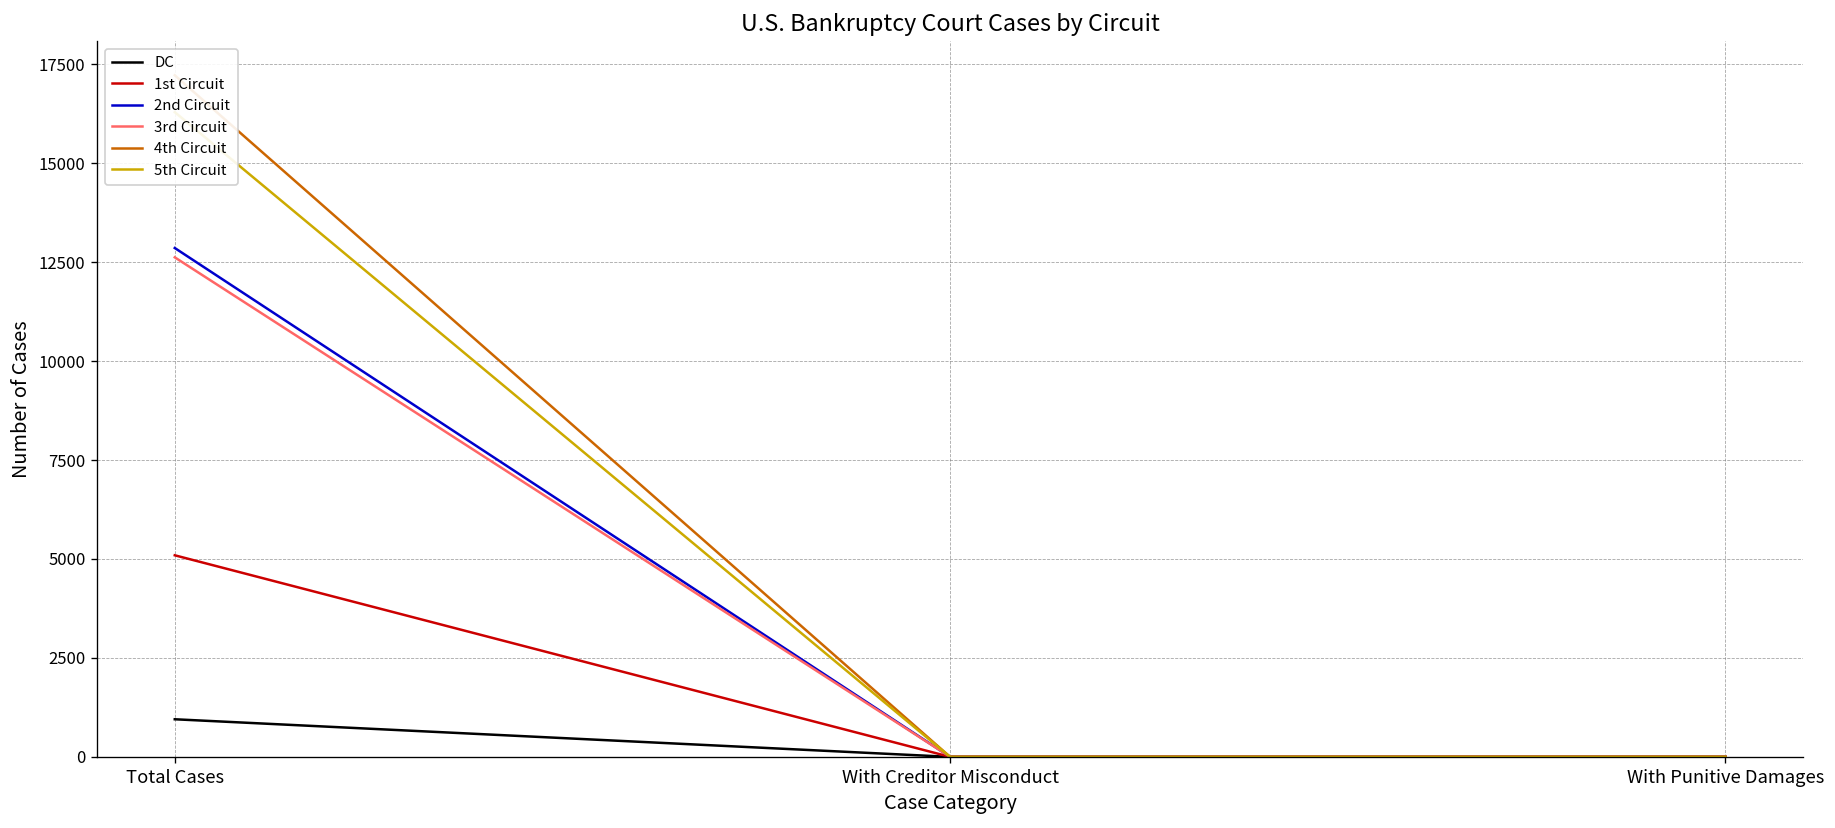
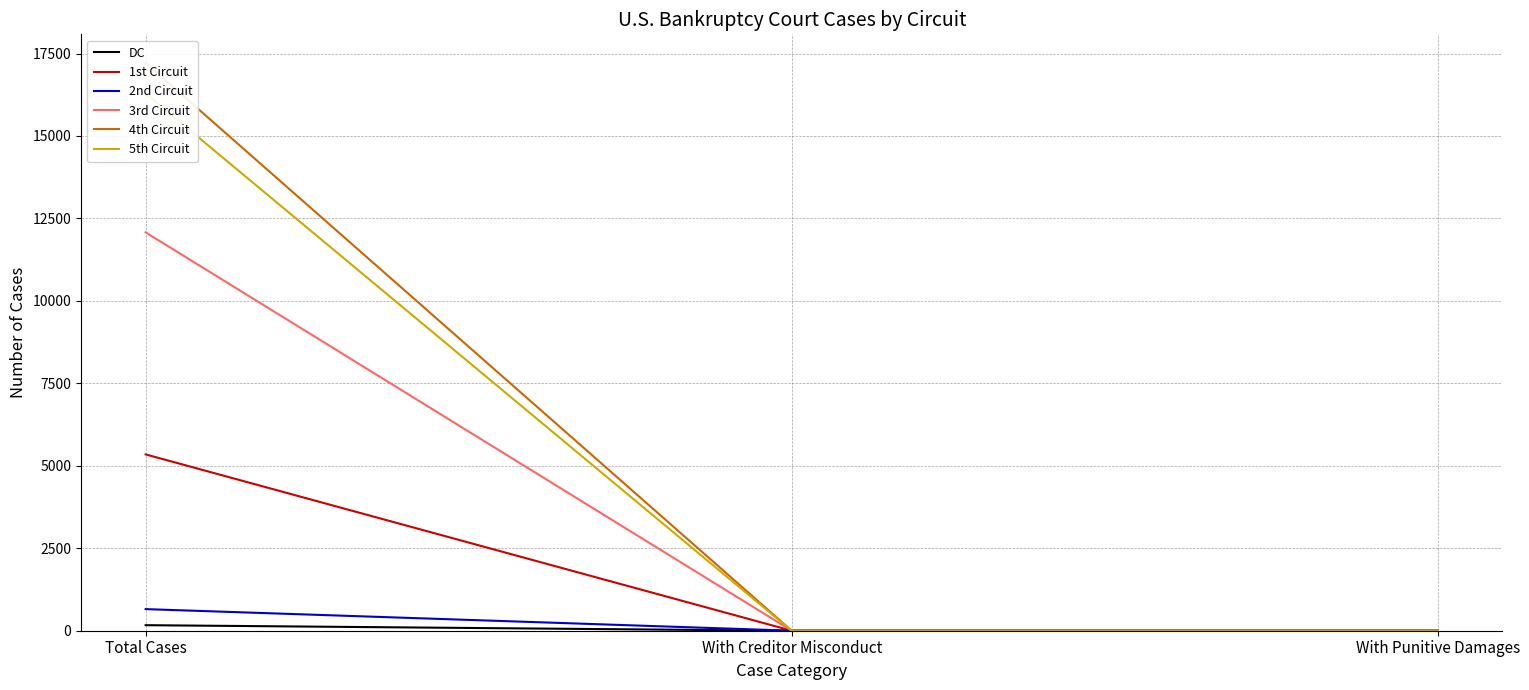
DC, Total Cases: 1000 -> 200
1st Circuit, Total Cases: 5100 -> 5300
2nd Circuit, Total Cases: 12900 -> 700
3rd Circuit, Total Cases: 12600 -> 12100
